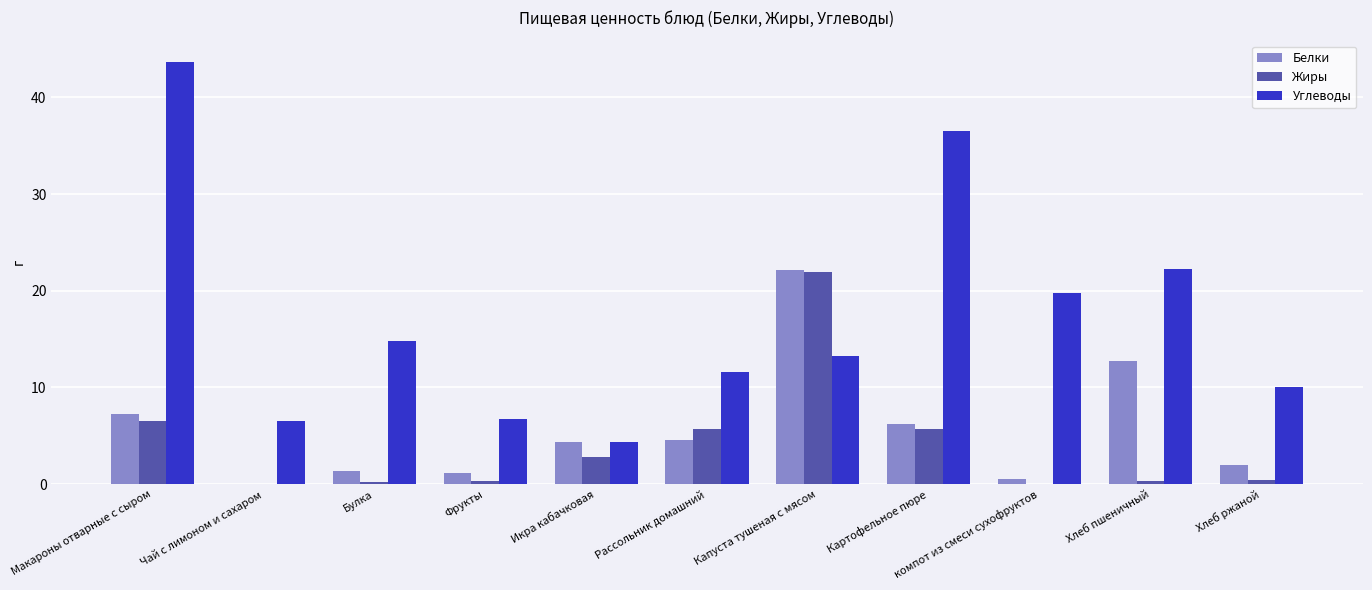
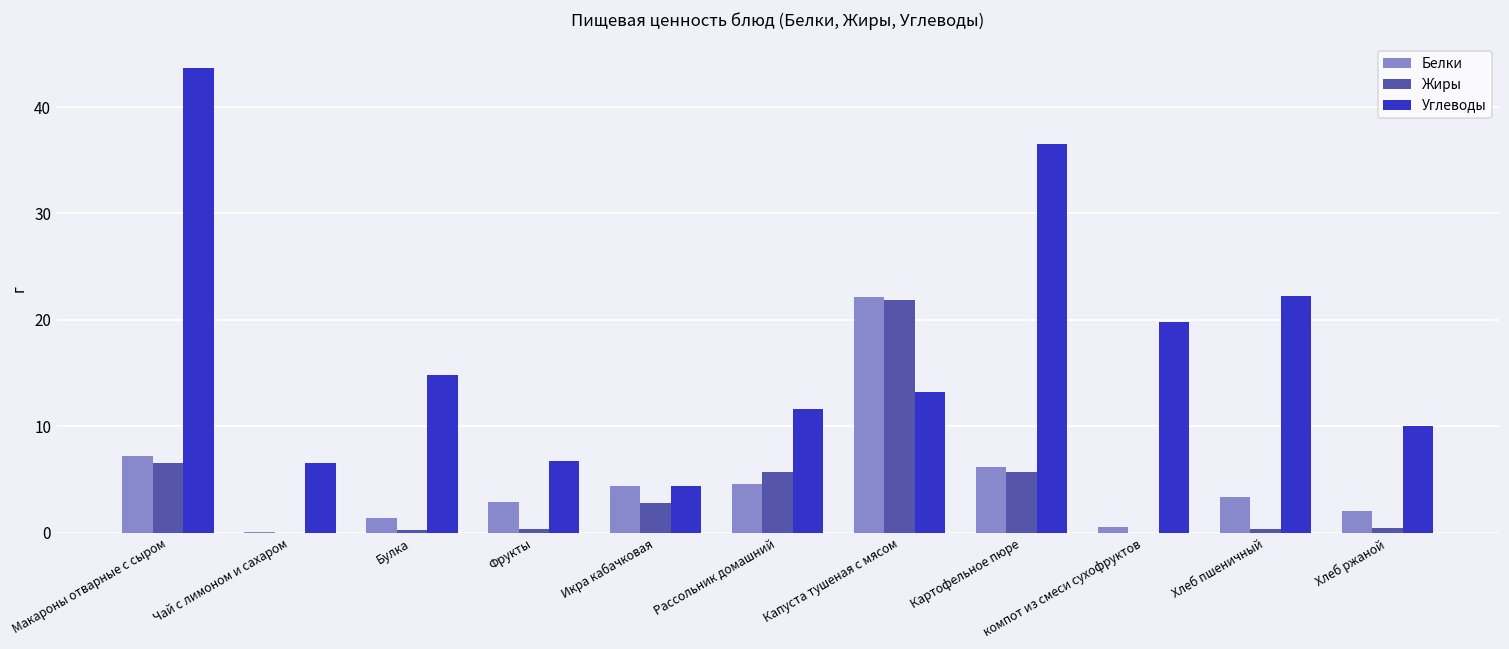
Белки, Фрукты: 1 -> 3
Белки, Хлеб пшеничный: 13 -> 3
